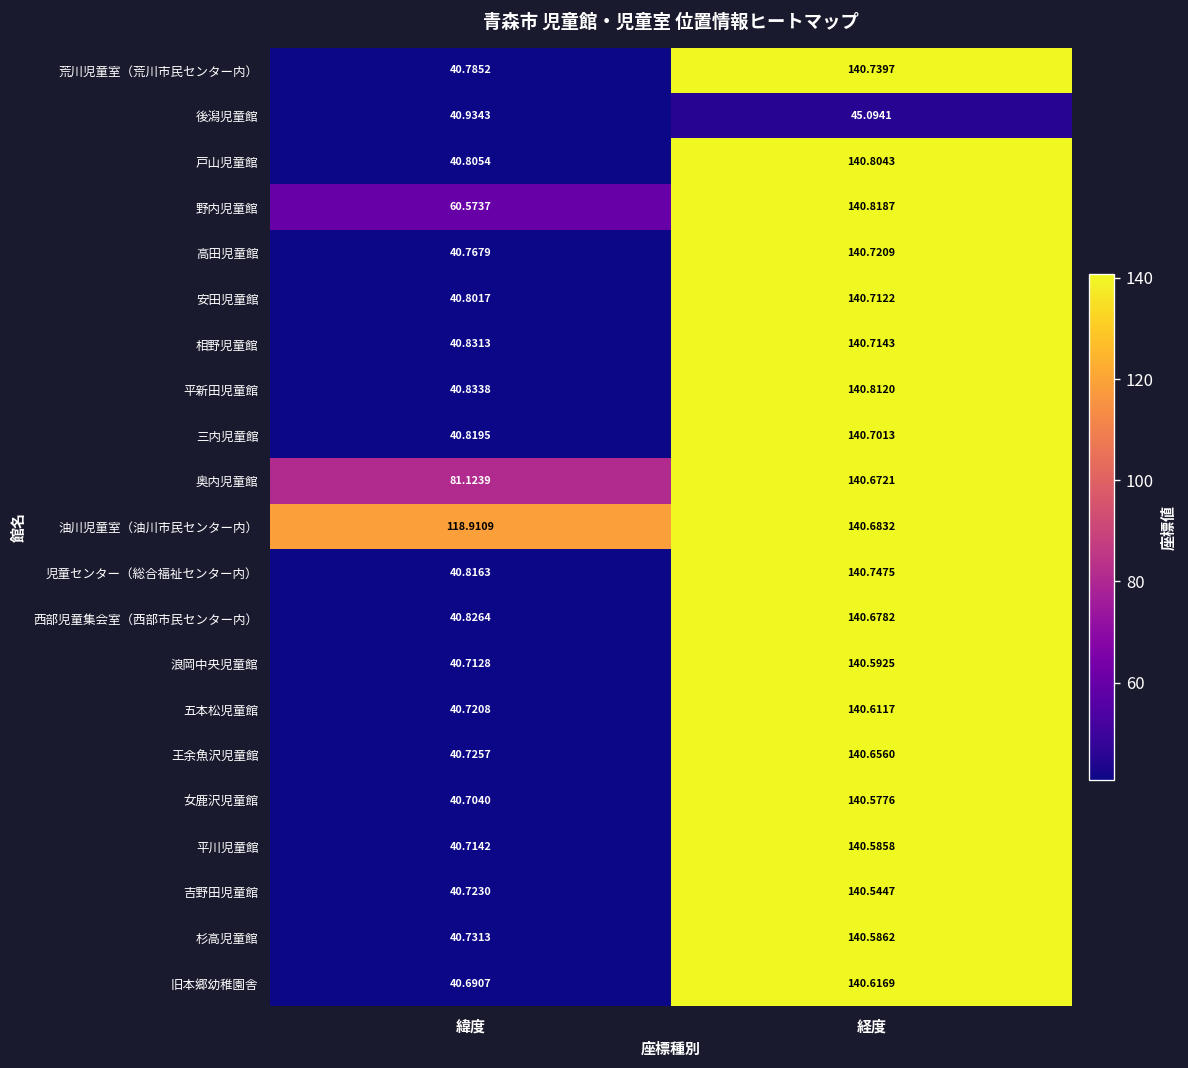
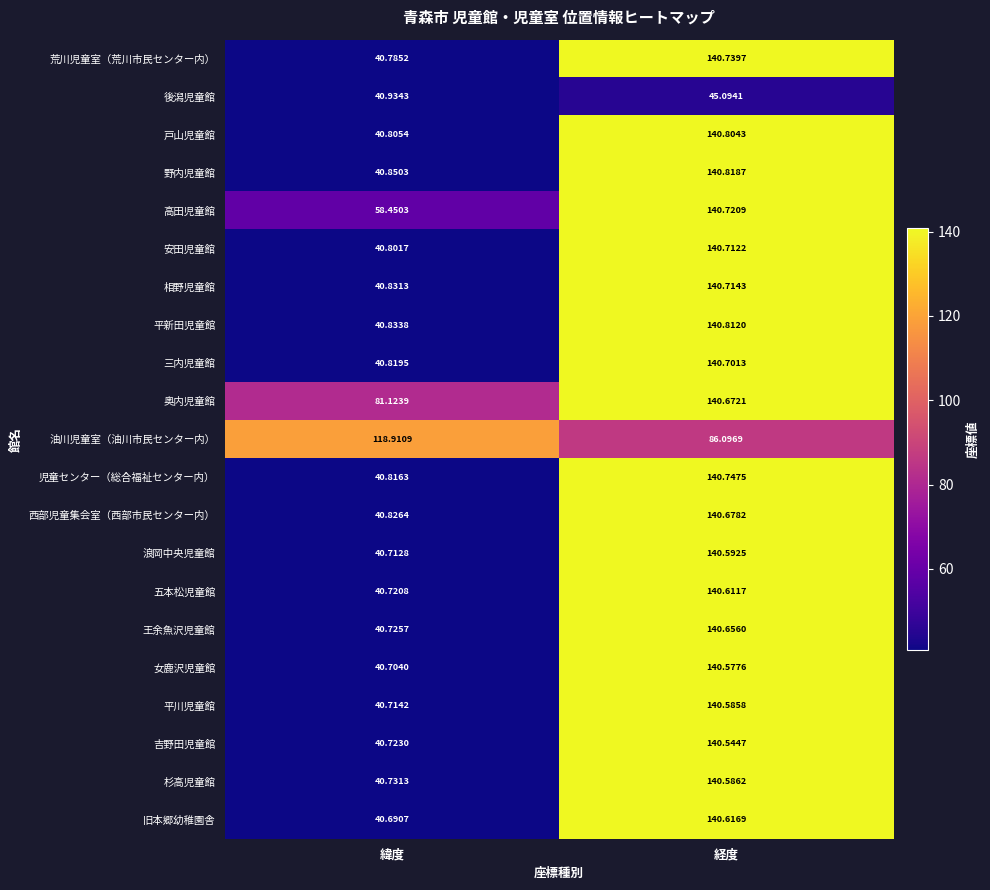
野内児童館, 緯度: 60.5737 -> 40.8503
高田児童館, 緯度: 40.7679 -> 58.4503
油川児童室（油川市民センター内）, 経度: 140.6832 -> 86.0969
